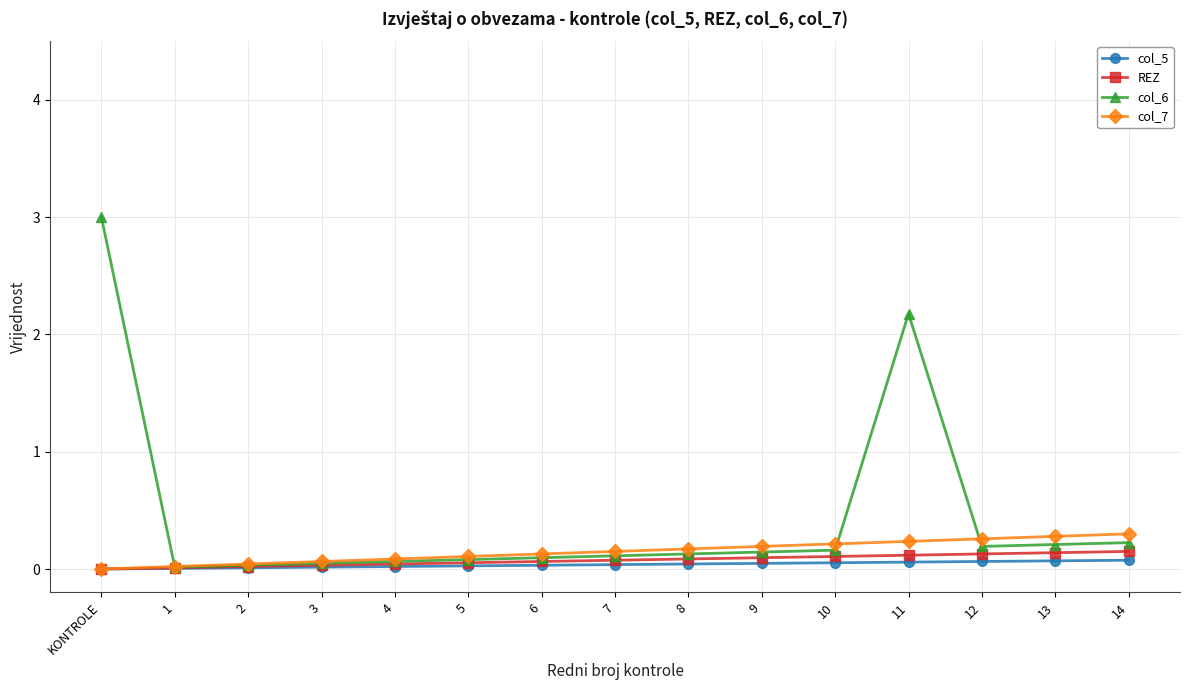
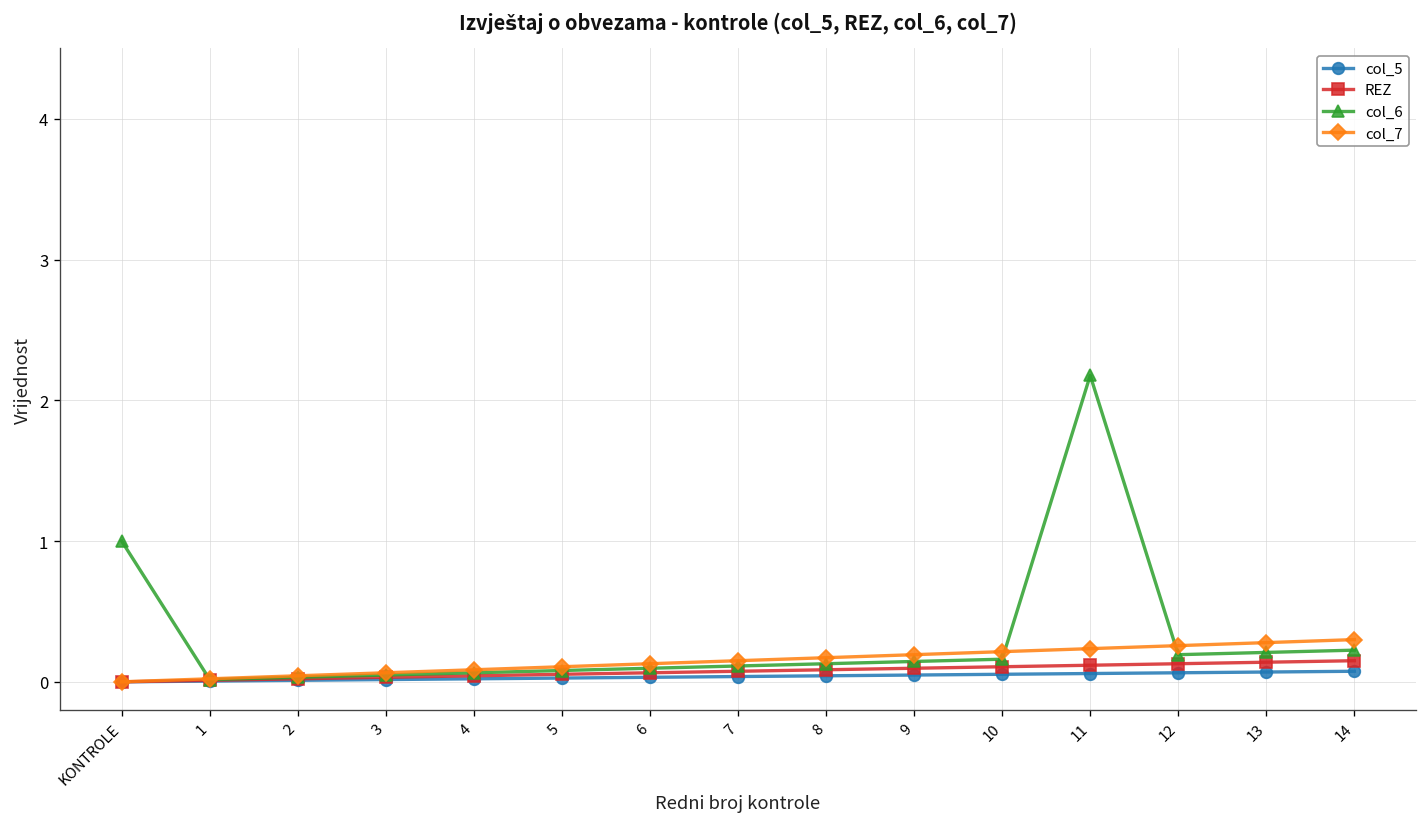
col_6, KONTROLE: 3 -> 1
